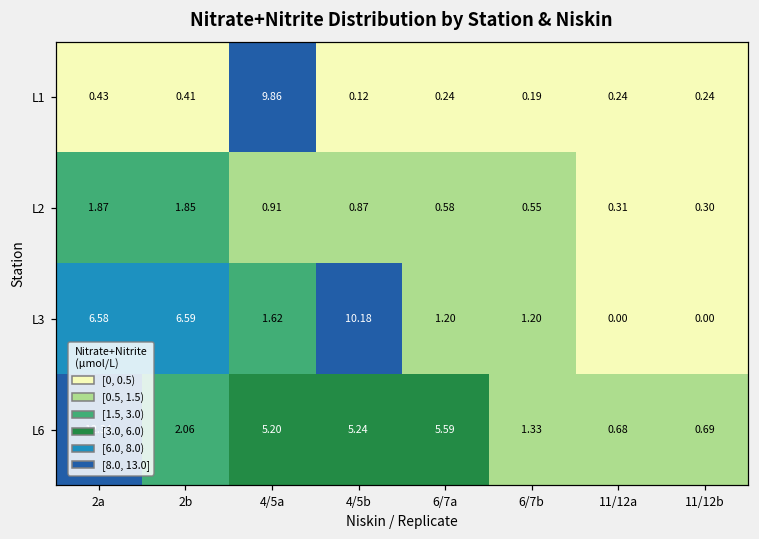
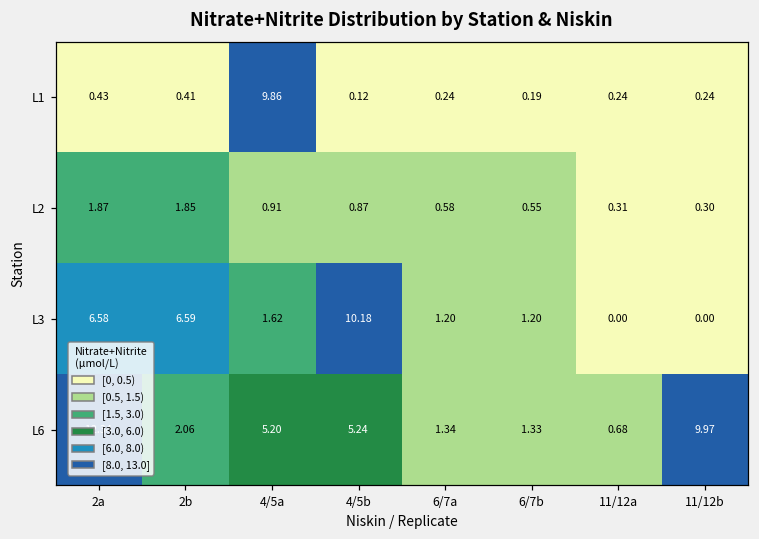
L6, 6/7a: 5.59 -> 1.34
L6, 11/12b: 0.69 -> 9.97
